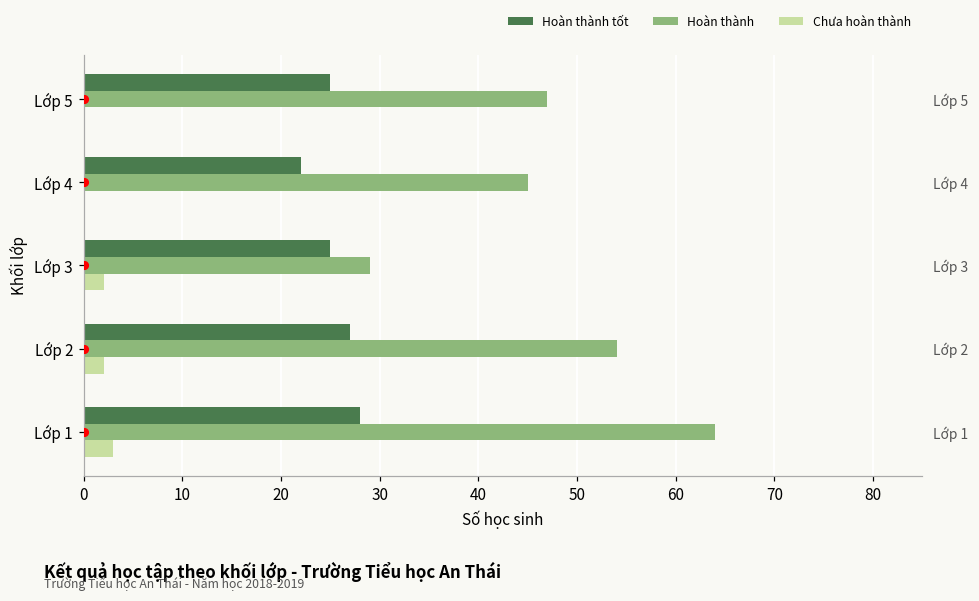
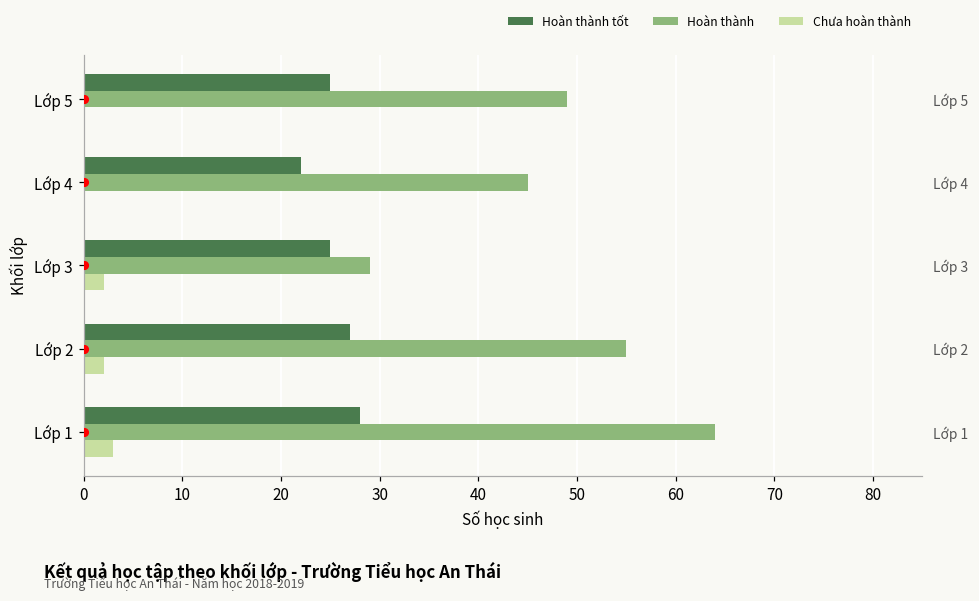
Hoàn thành, Lớp 5: 47 -> 49
Hoàn thành, Lớp 2: 54 -> 55
